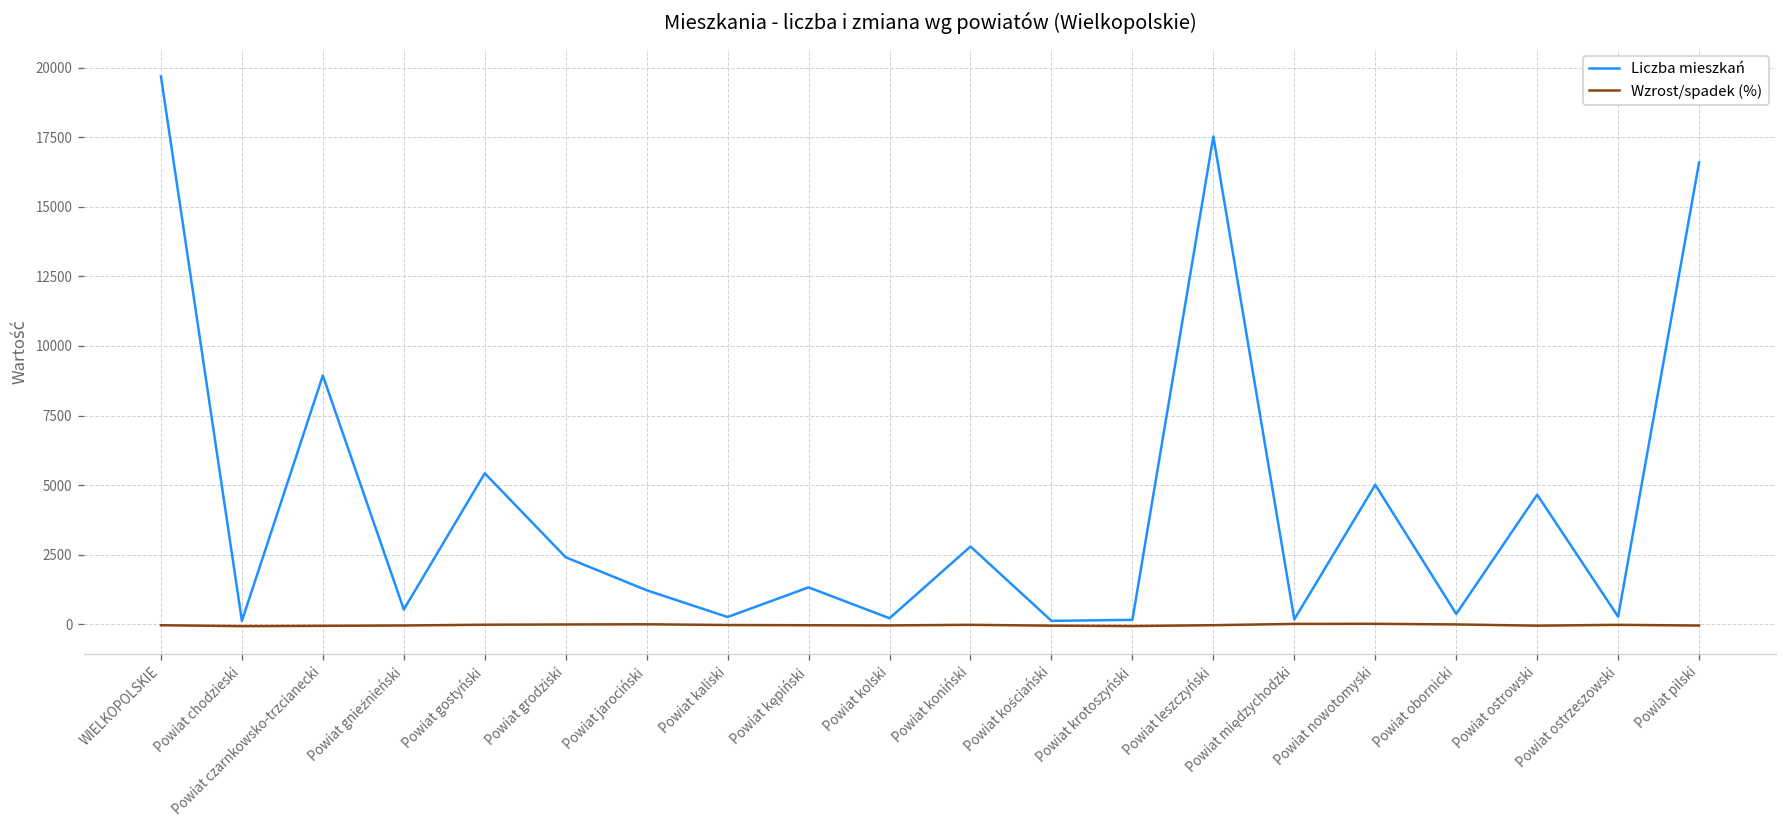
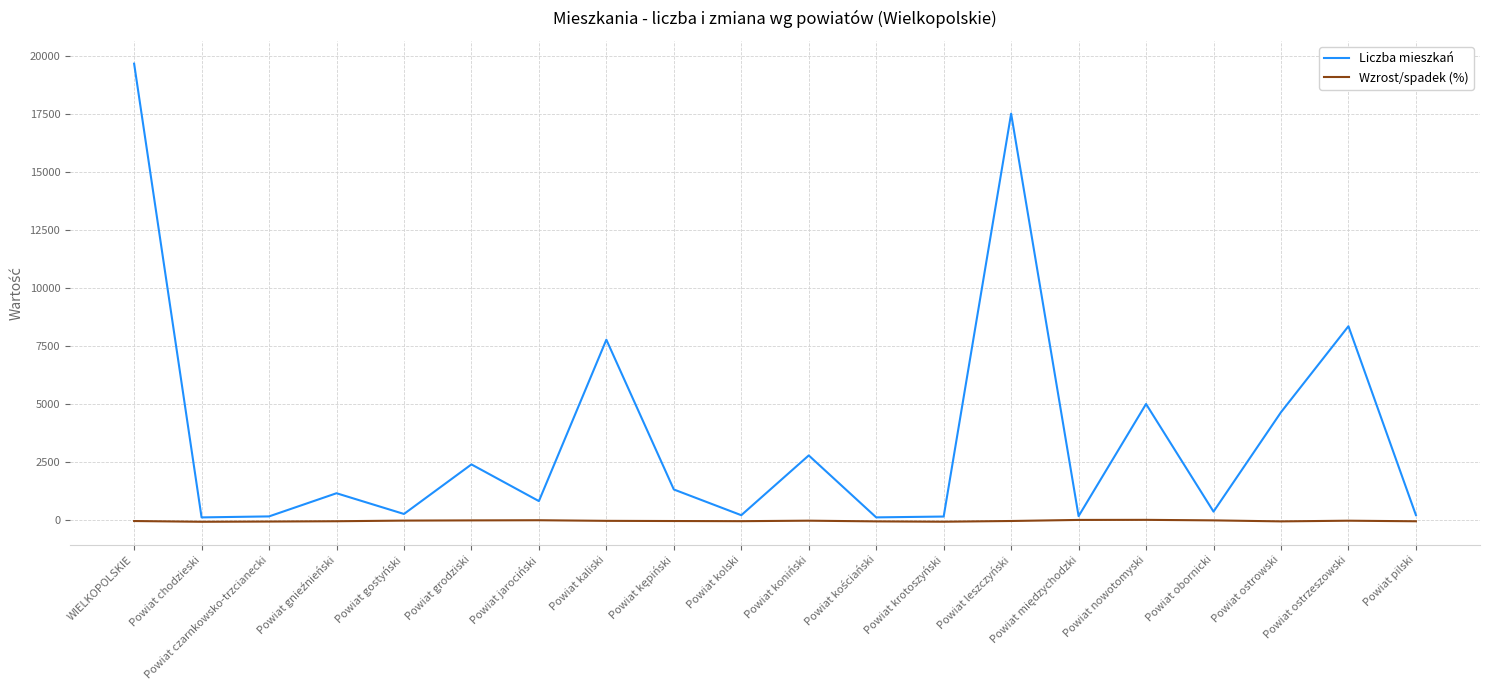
Liczba mieszkań, Powiat czarnkowsko-trzcianecki: 8900 -> 200
Liczba mieszkań, Powiat gnieźnieński: 500 -> 1200
Liczba mieszkań, Powiat gostyński: 5400 -> 300
Liczba mieszkań, Powiat jarociński: 1200 -> 800
Liczba mieszkań, Powiat kaliski: 300 -> 7800
Liczba mieszkań, Powiat ostrzeszowski: 300 -> 8400
Liczba mieszkań, Powiat pilski: 16600 -> 200
